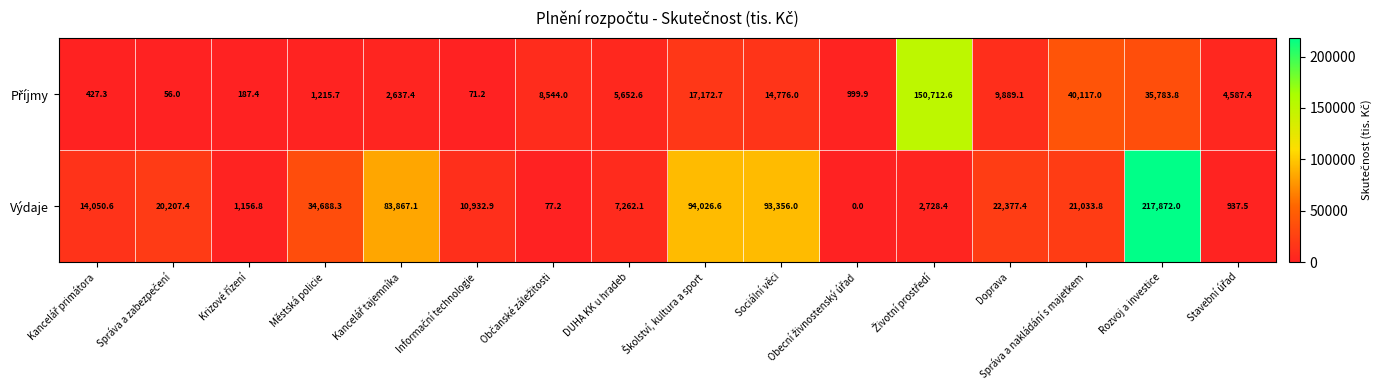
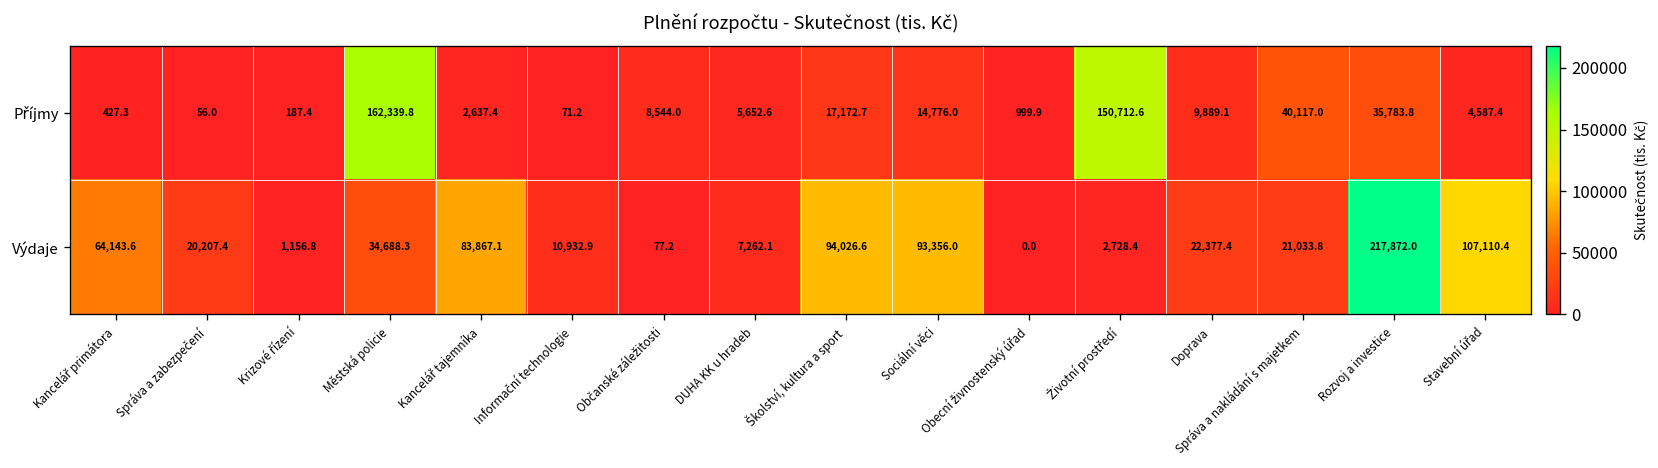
Příjmy, Městská policie: 1,215.7 -> 162,339.8
Výdaje, Kancelář primátora: 14,050.6 -> 64,143.6
Výdaje, Stavební úřad: 937.5 -> 107,110.4
